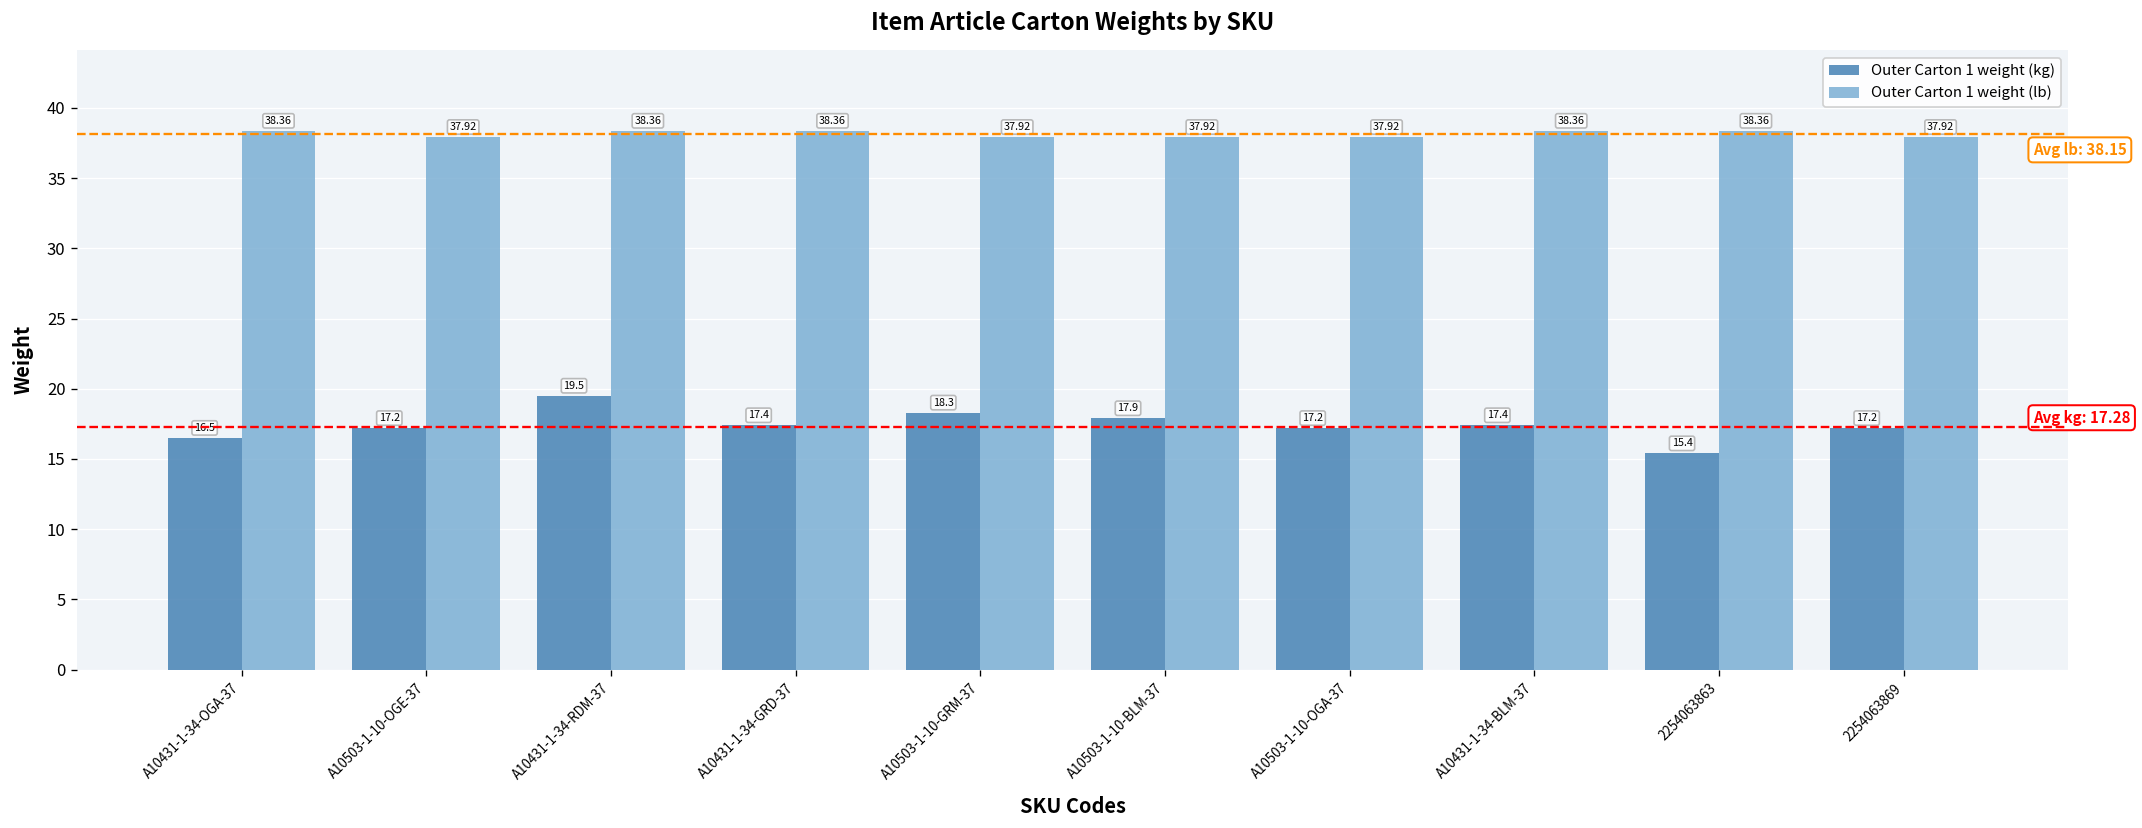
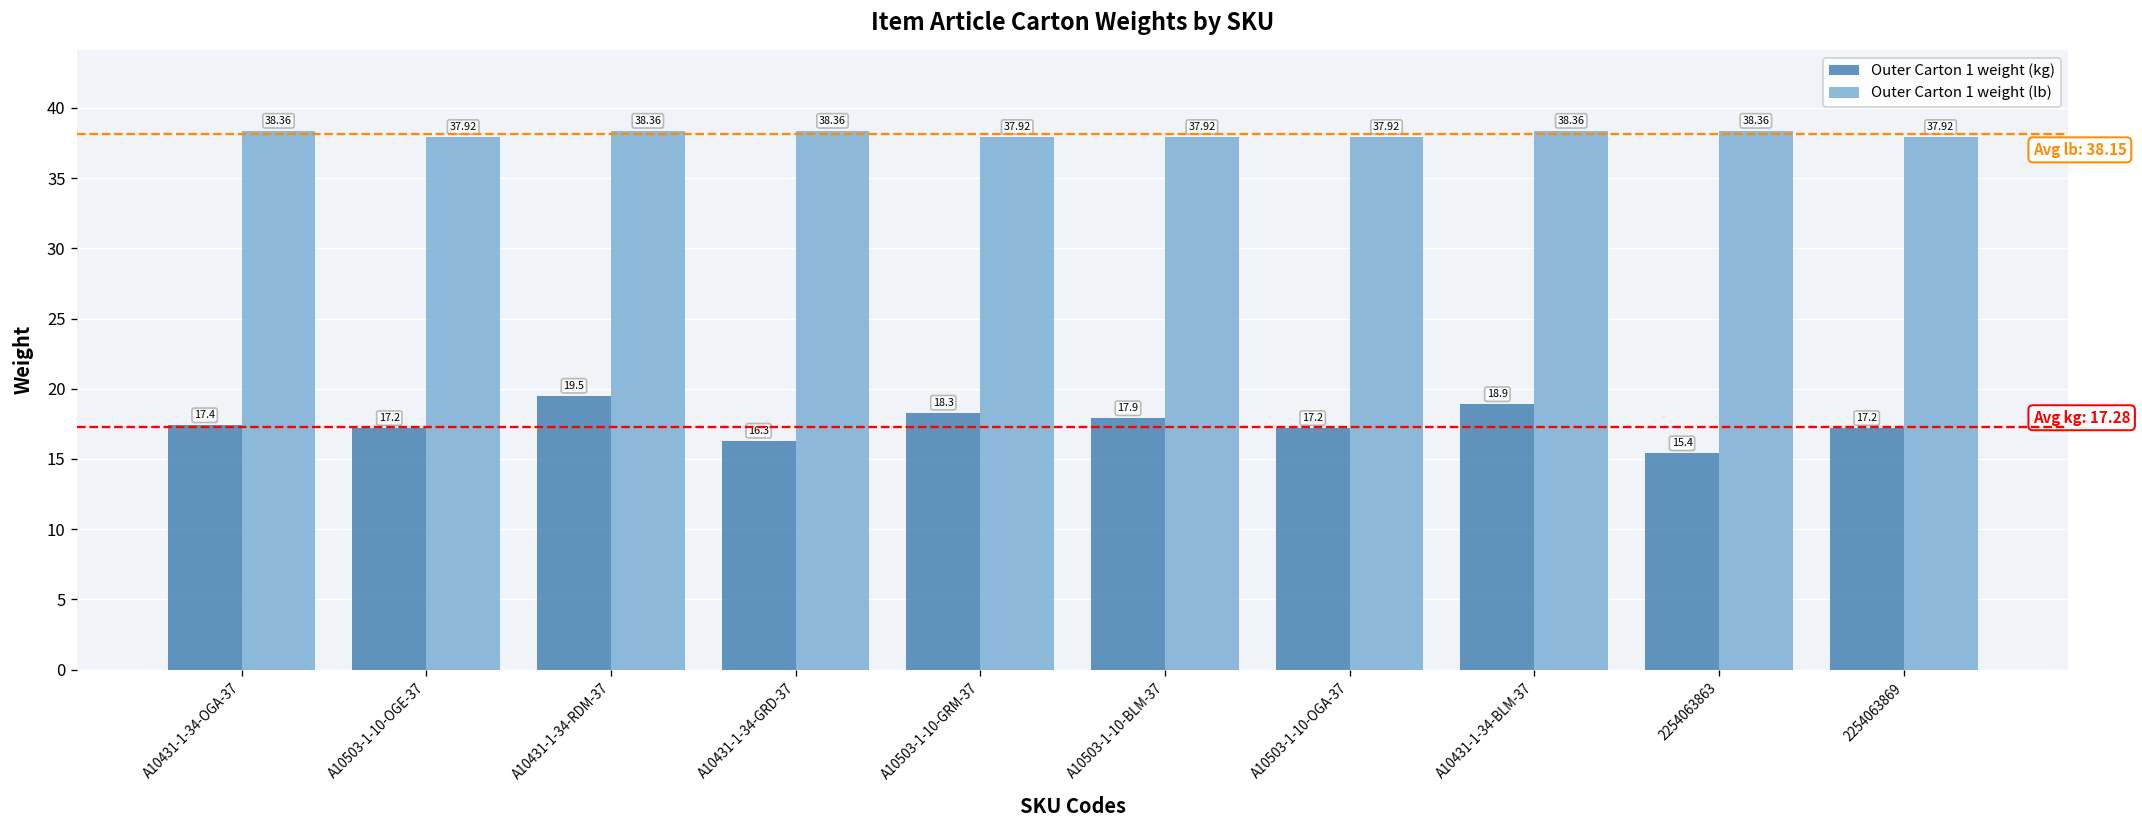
Outer Carton 1 weight (kg), A10431-1-34-OGA-37: 16.5 -> 17.4
Outer Carton 1 weight (kg), A10431-1-34-GRD-37: 17.4 -> 16.3
Outer Carton 1 weight (kg), A10431-1-34-BLM-37: 17.4 -> 18.9
